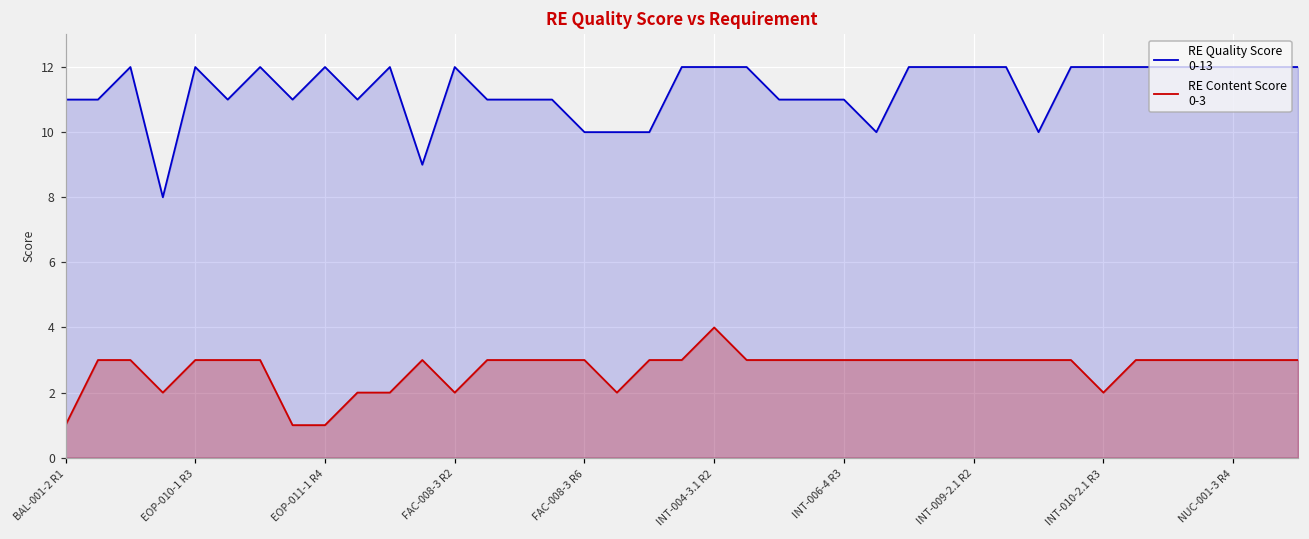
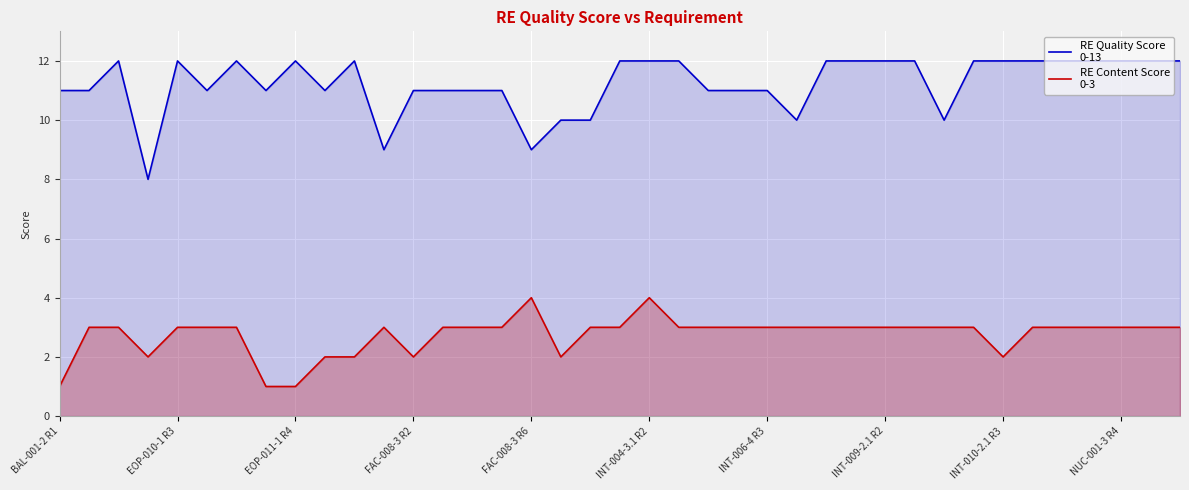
RE Quality Score 0-13, FAC-008-3 R2: 12 -> 11
RE Quality Score 0-13, FAC-008-3 R6: 10 -> 9
RE Content Score 0-3, FAC-008-3 R6: 3 -> 4
